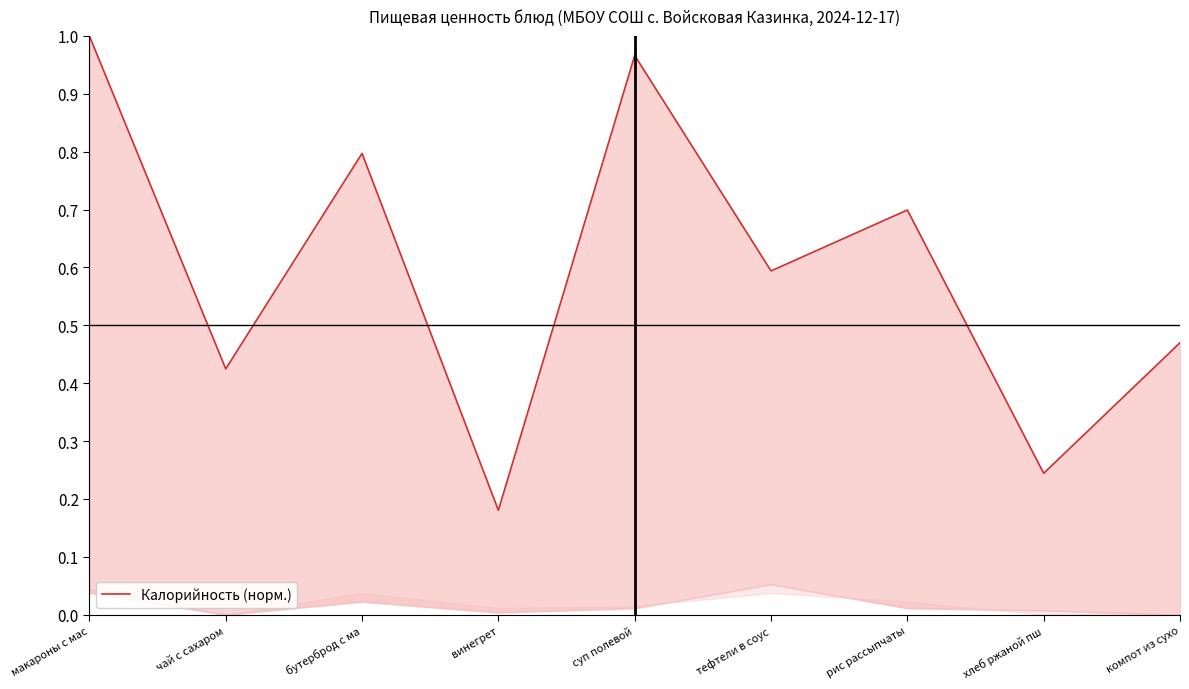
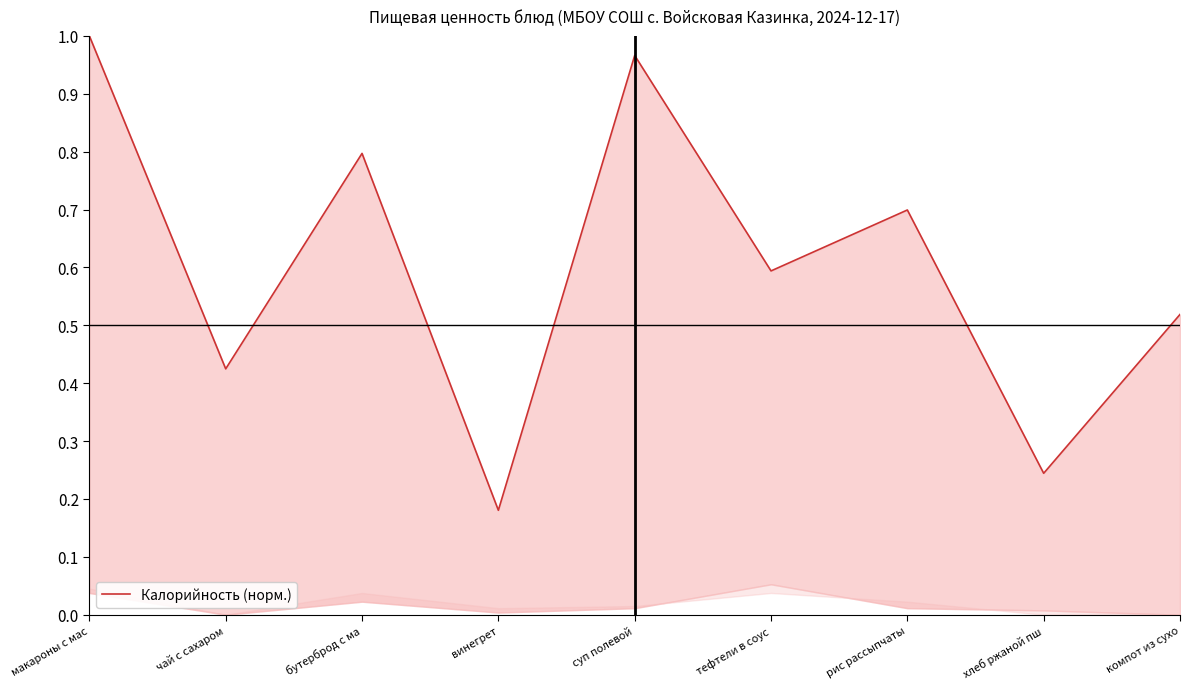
Калорийность (норм.), компот из сухо: 0.47 -> 0.52
